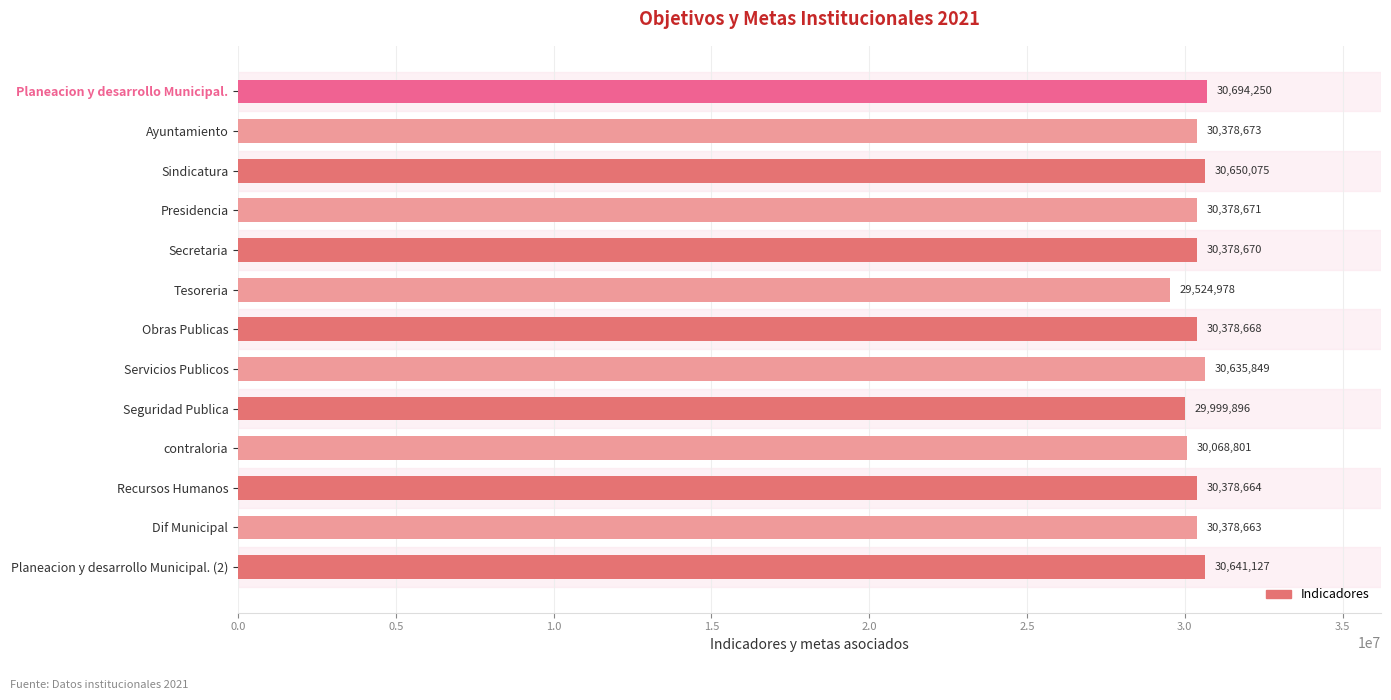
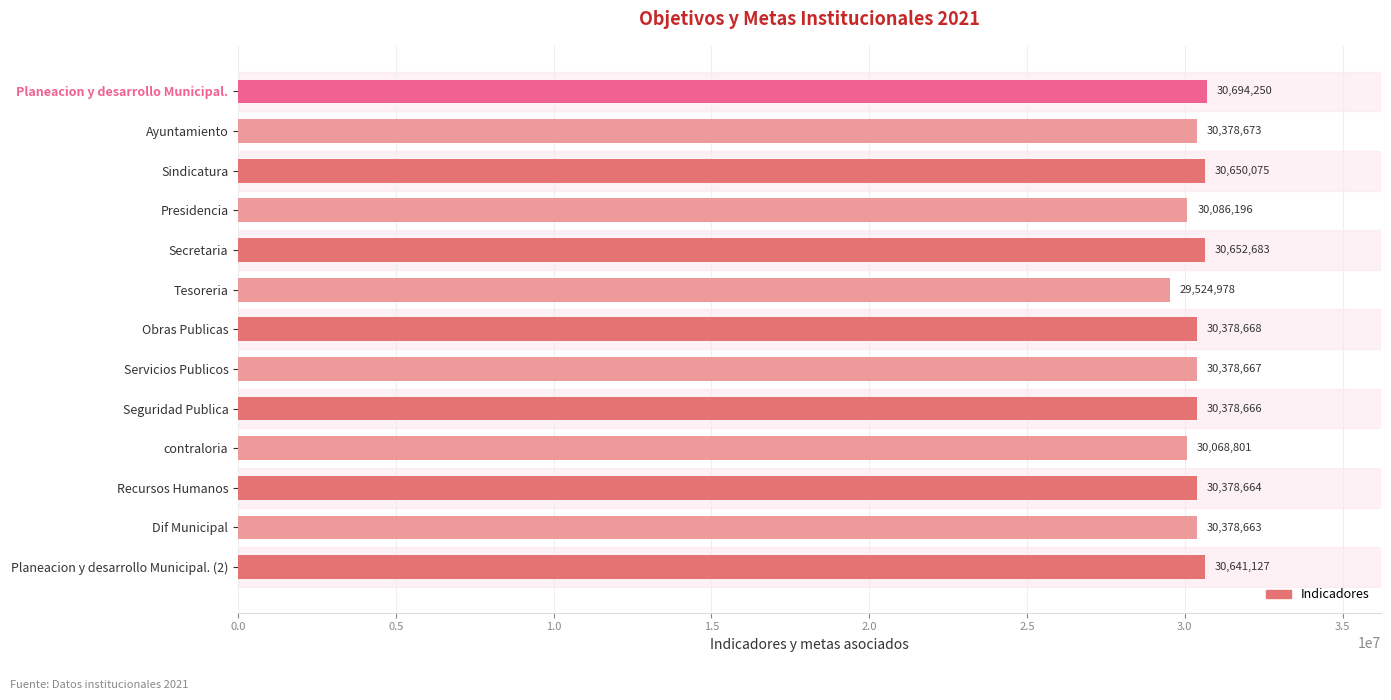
Presidencia: 30,378,671 -> 30,086,196
Secretaria: 30,378,670 -> 30,652,683
Servicios Publicos: 30,635,849 -> 30,378,667
Seguridad Publica: 29,999,896 -> 30,378,666
